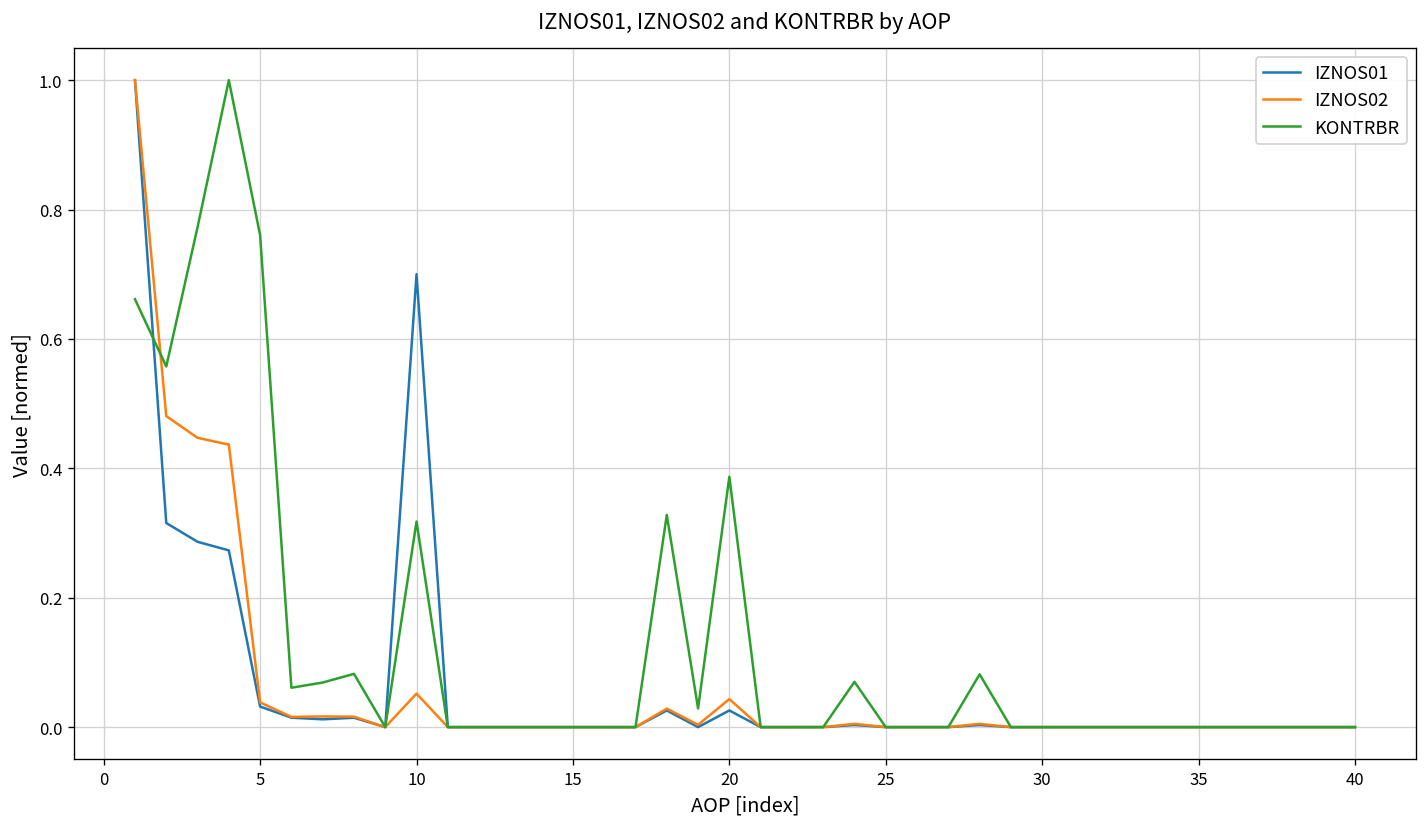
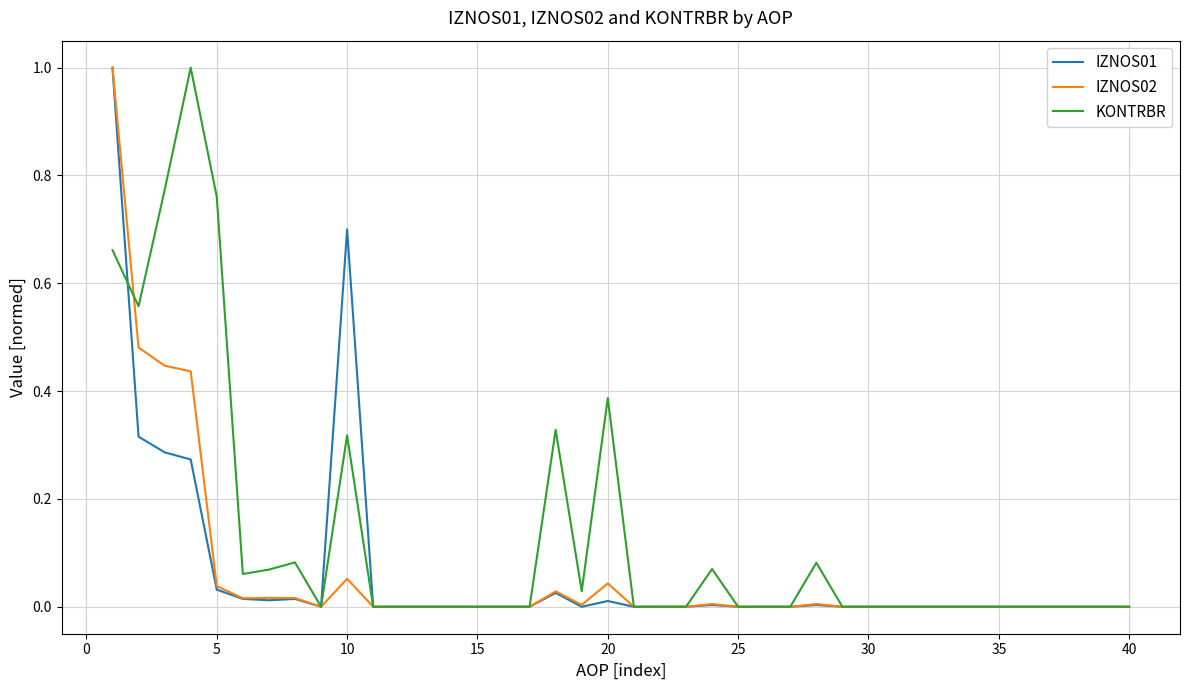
IZNOS01, 20: 0.03 -> 0.01
